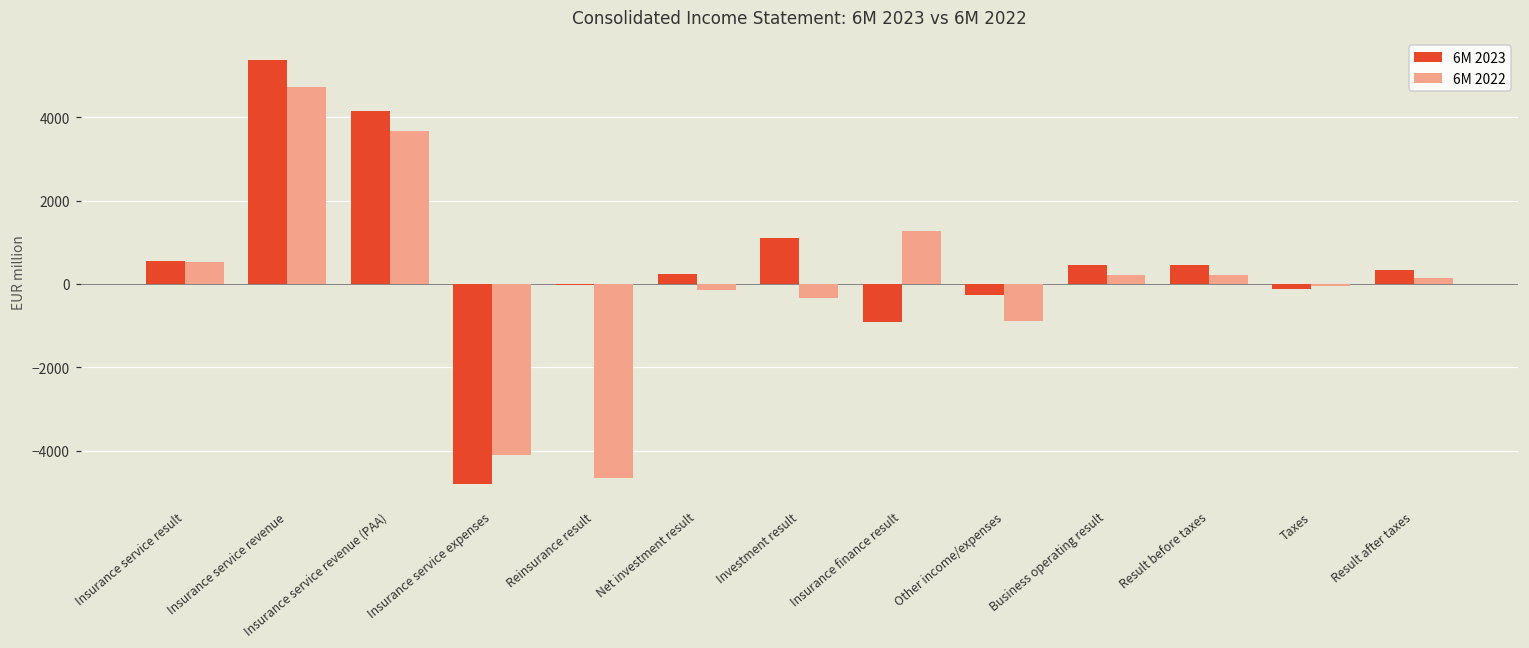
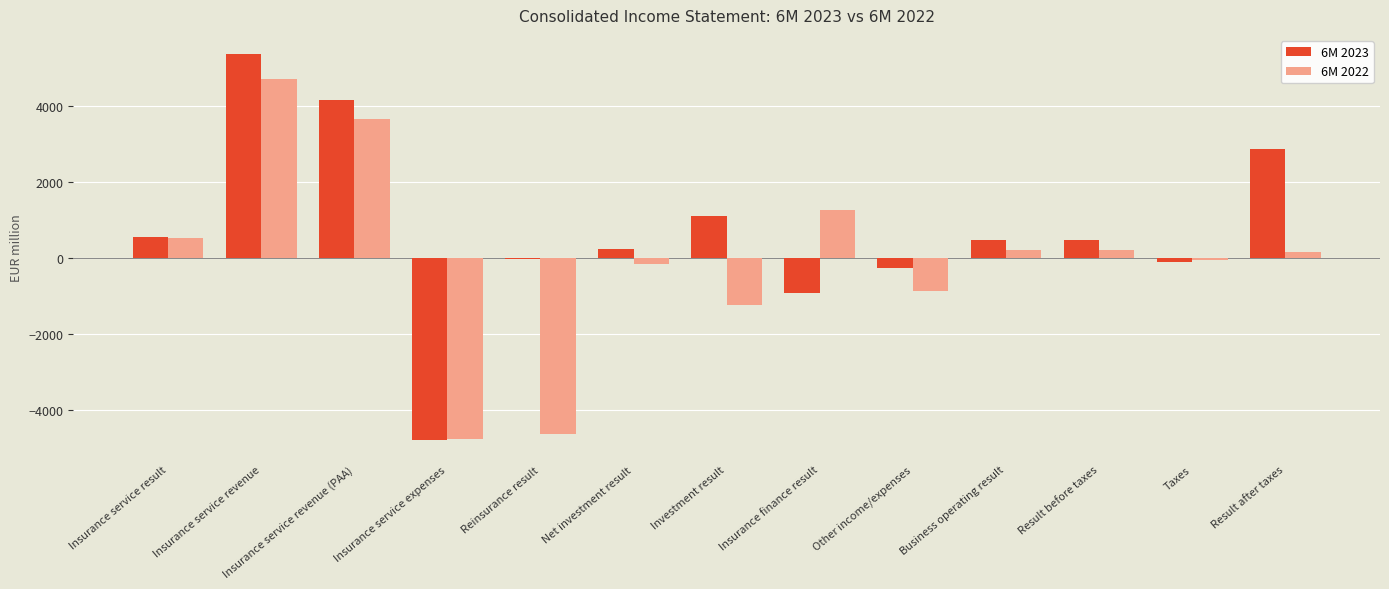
6M 2022, Insurance service expenses: -4100 -> -4800
6M 2022, Investment result: -300 -> -1200
6M 2023, Result after taxes: 300 -> 2900
